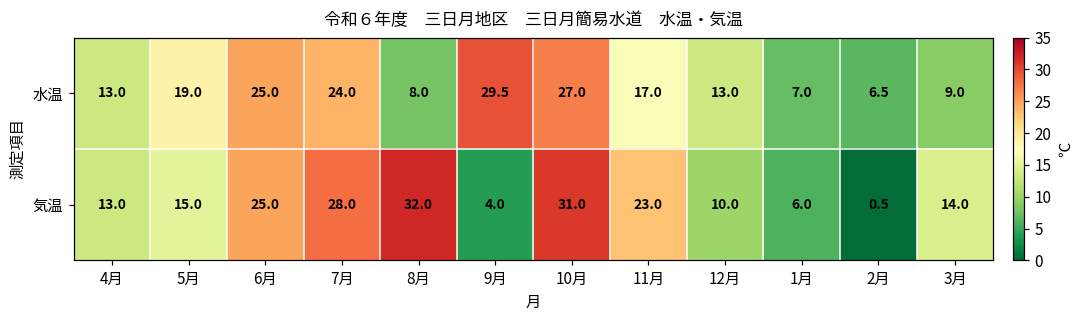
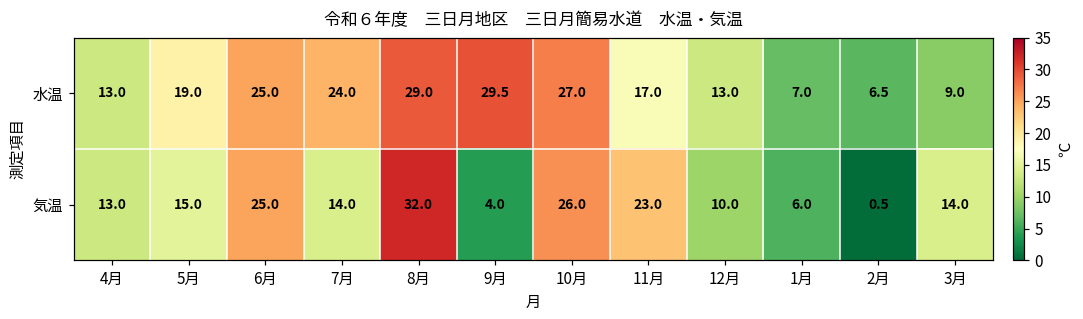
水温, 8月: 8.0 -> 29.0
気温, 7月: 28.0 -> 14.0
気温, 10月: 31.0 -> 26.0
